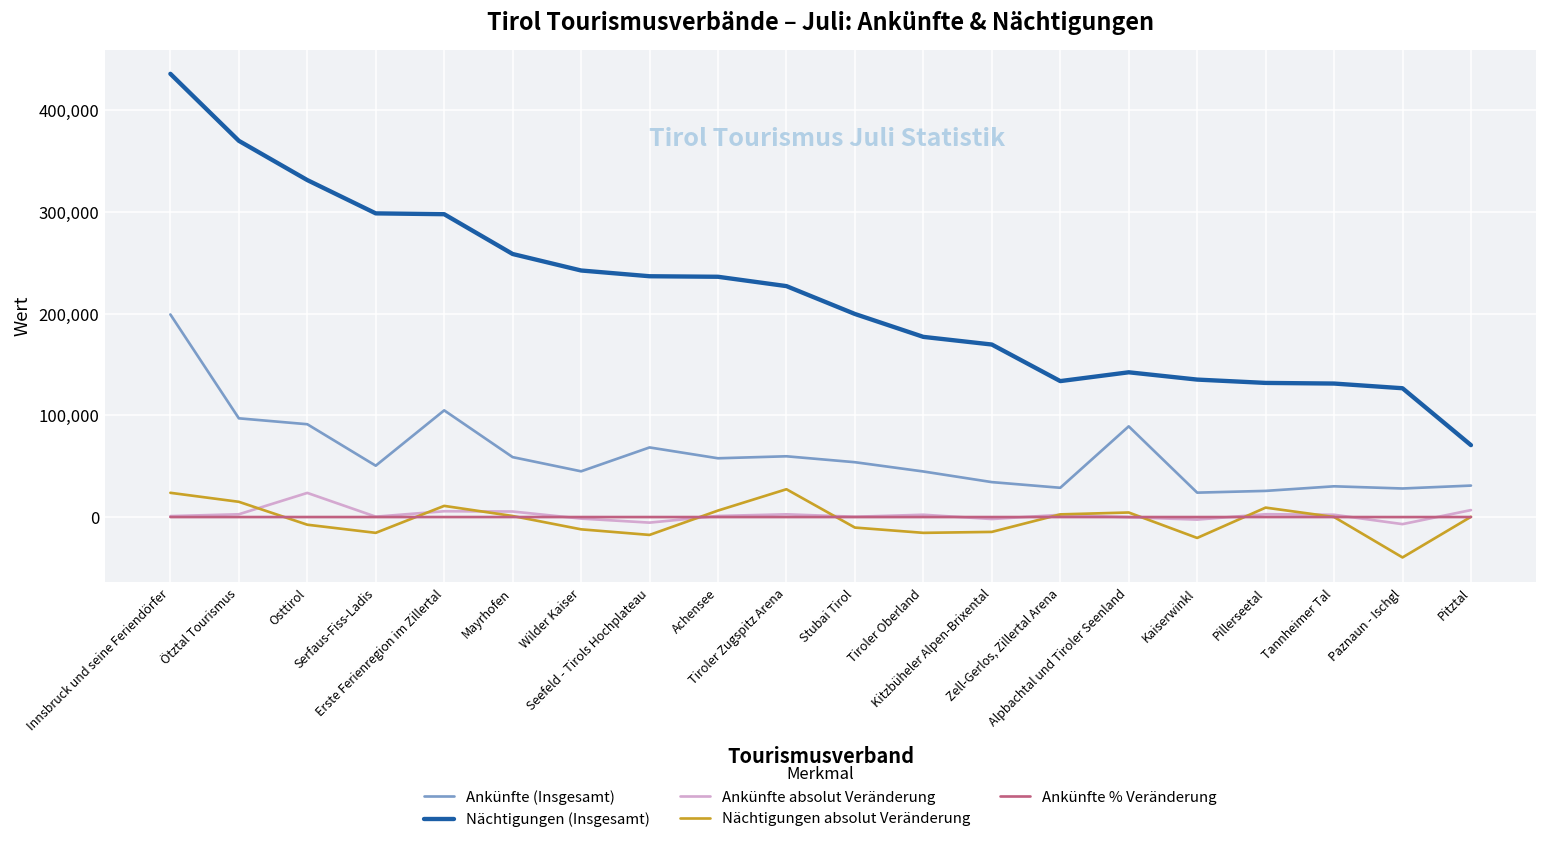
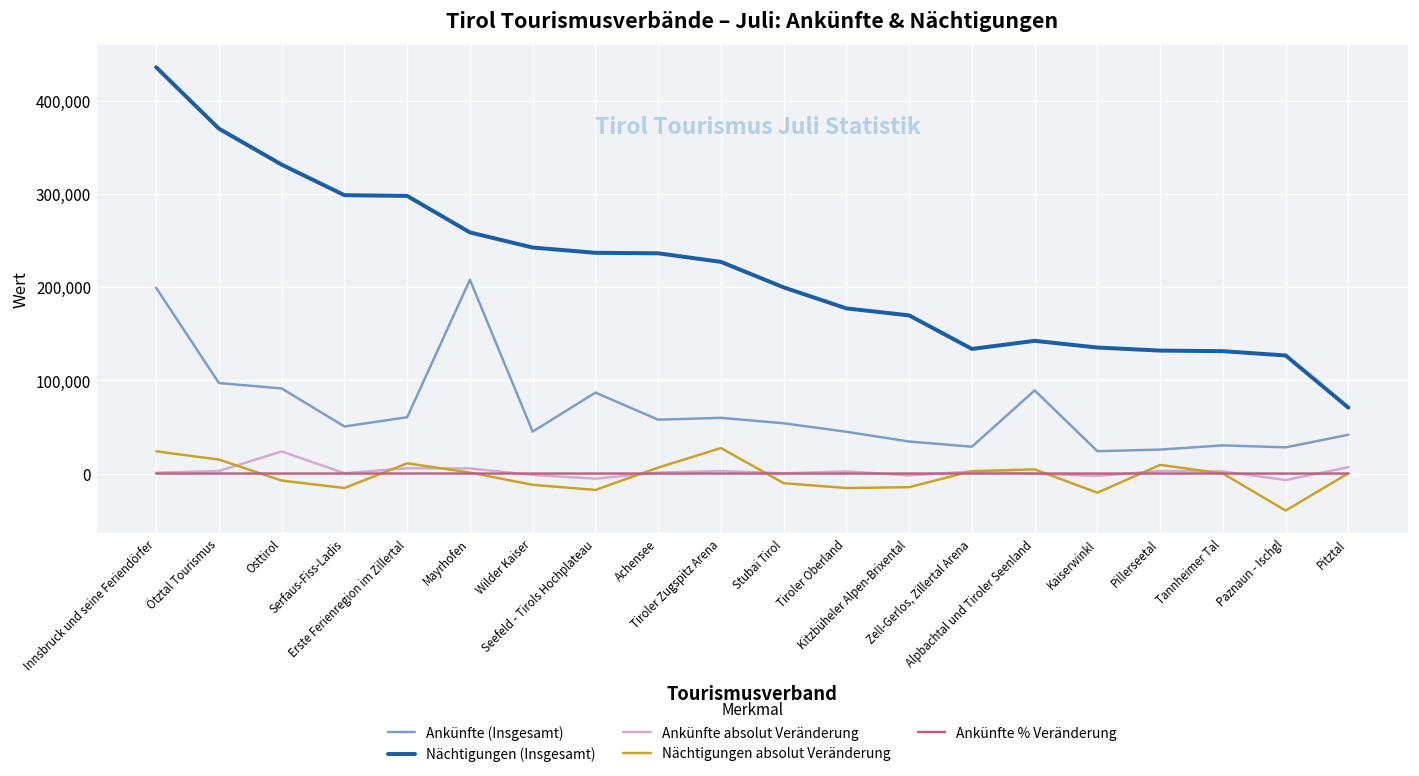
Ankünfte (Insgesamt), Erste Ferienregion im Zillertal: 100,000 -> 60,000
Ankünfte (Insgesamt), Mayrhofen: 60,000 -> 210,000
Ankünfte (Insgesamt), Seefeld - Tirols Hochplateau: 70,000 -> 90,000
Ankünfte (Insgesamt), Pitztal: 30,000 -> 40,000
